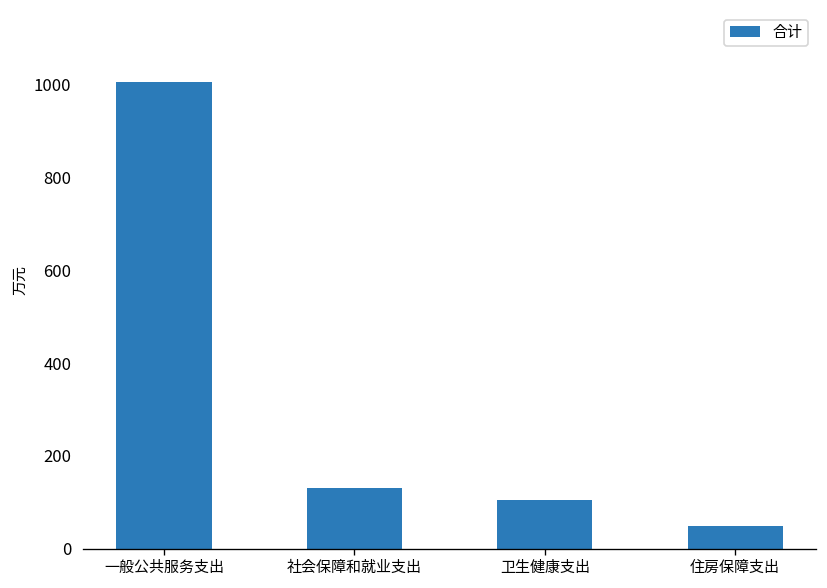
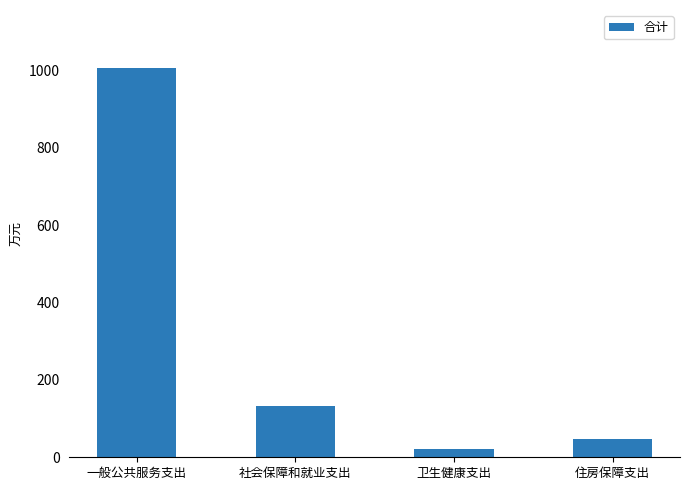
卫生健康支出: 110 -> 20
